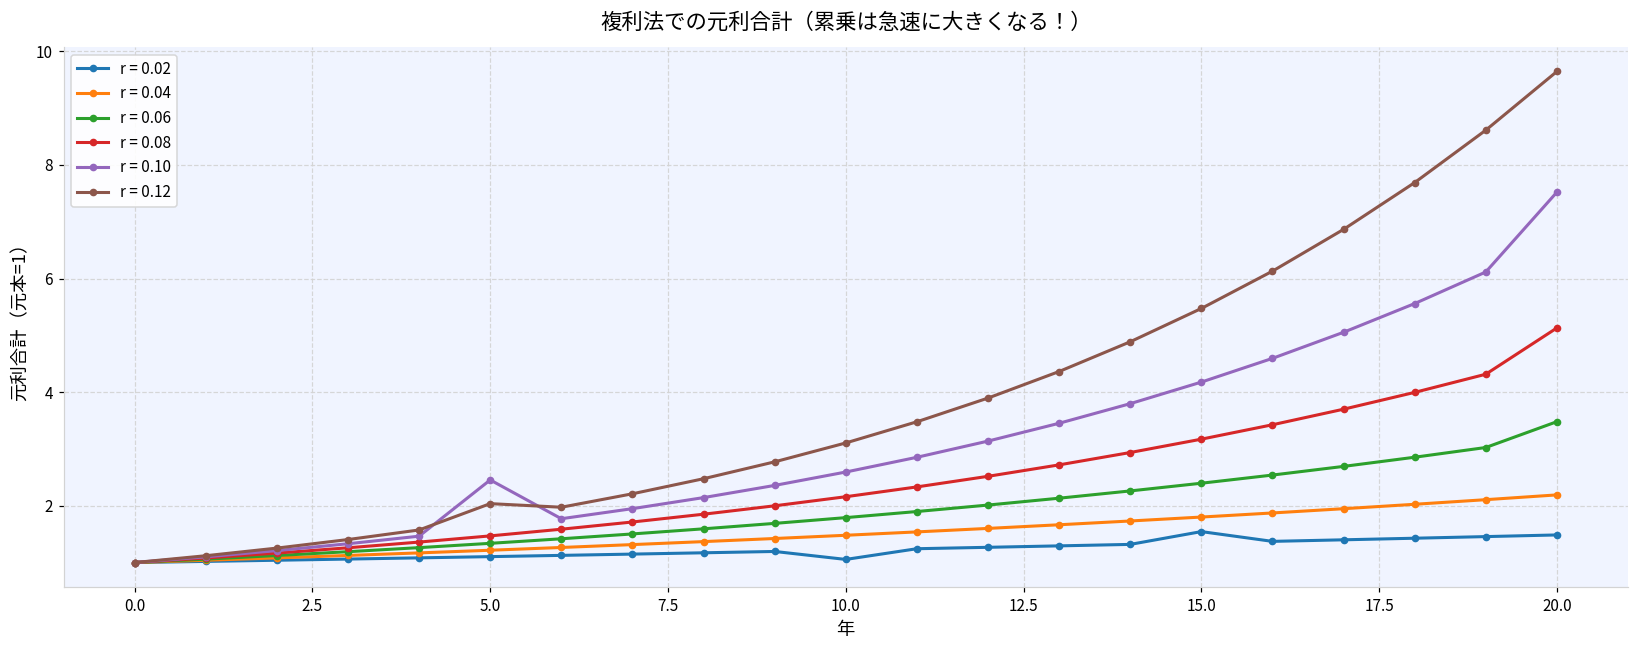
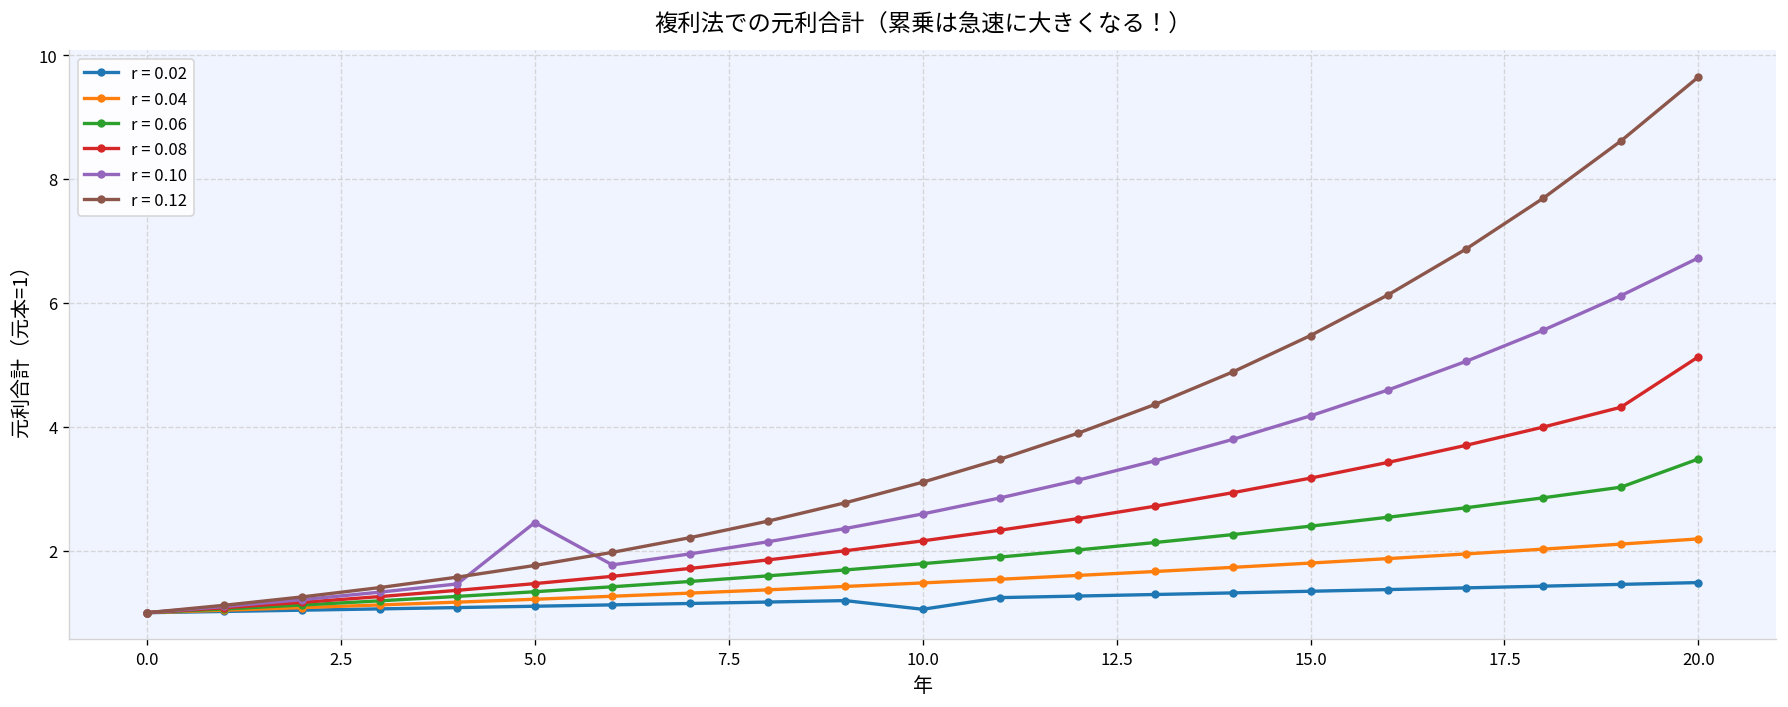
r = 0.12, 5.0: 2.0 -> 1.8
r = 0.02, 15.0: 1.5 -> 1.3
r = 0.10, 20.0: 7.5 -> 6.7
